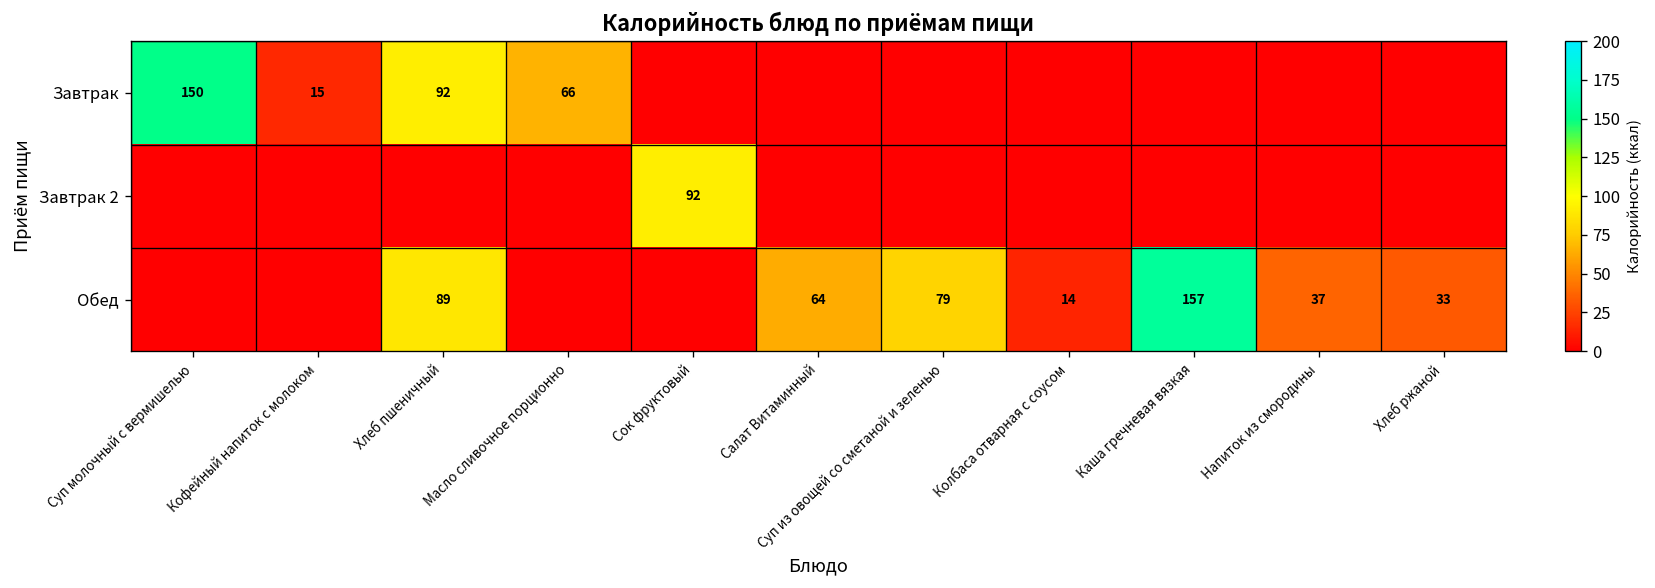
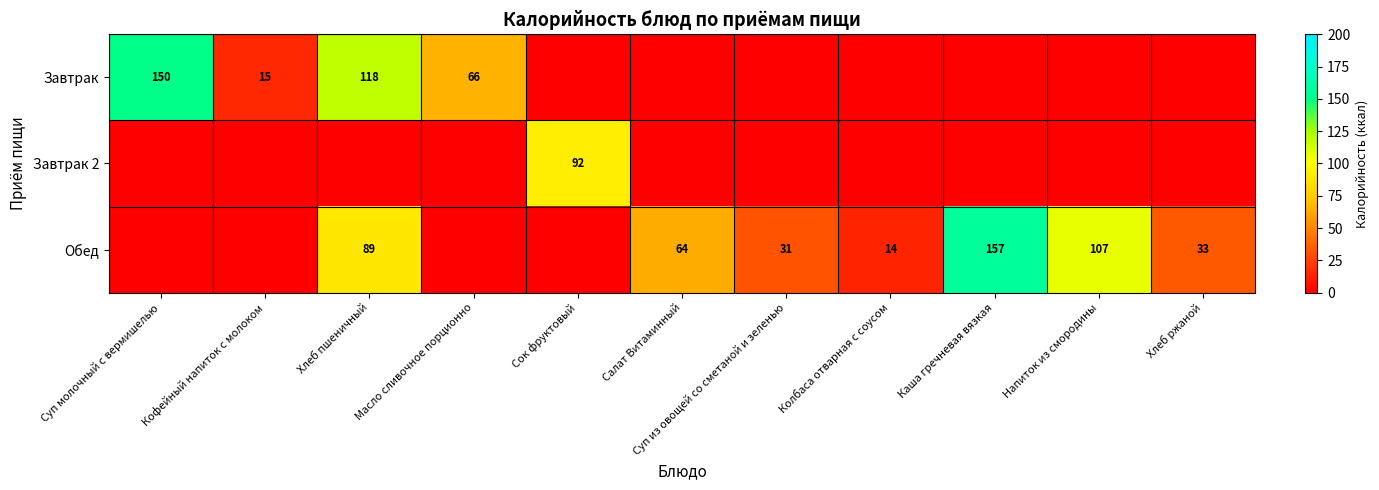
Завтрак, Хлеб пшеничный: 92 -> 118
Обед, Суп из овощей со сметаной и зеленью: 79 -> 31
Обед, Напиток из смородины: 37 -> 107
